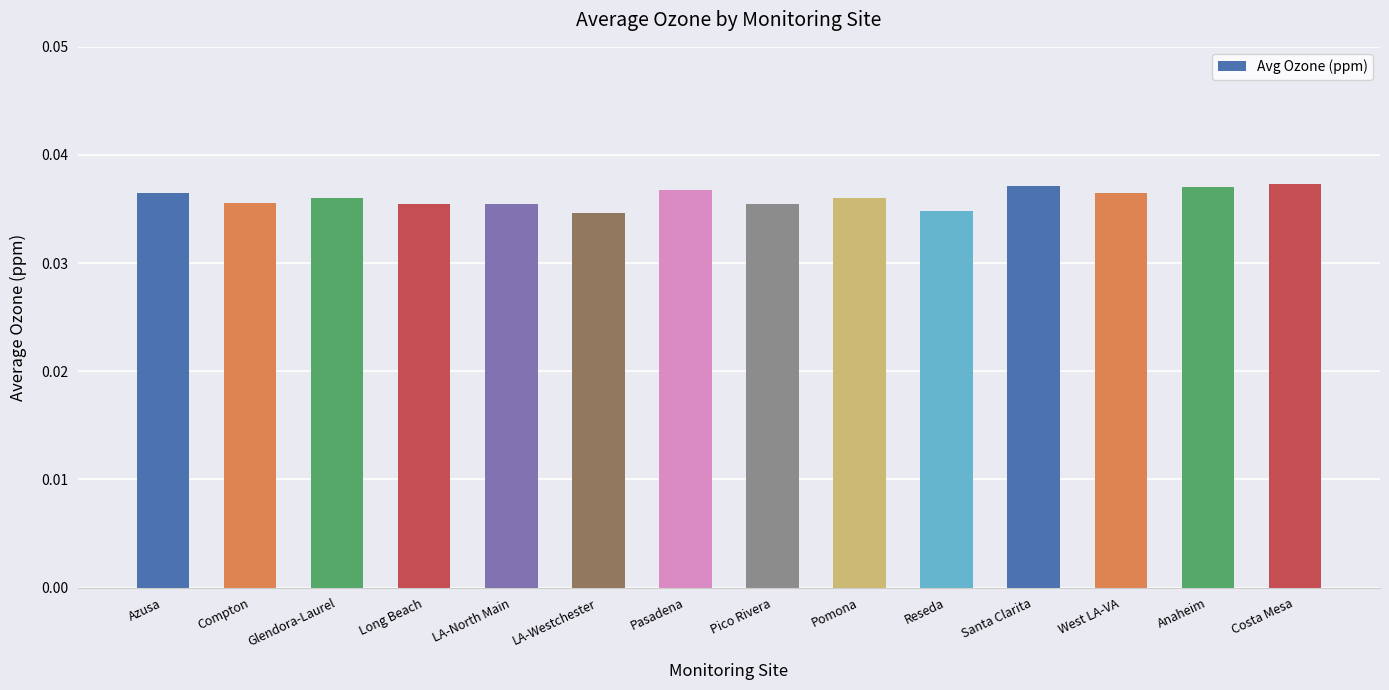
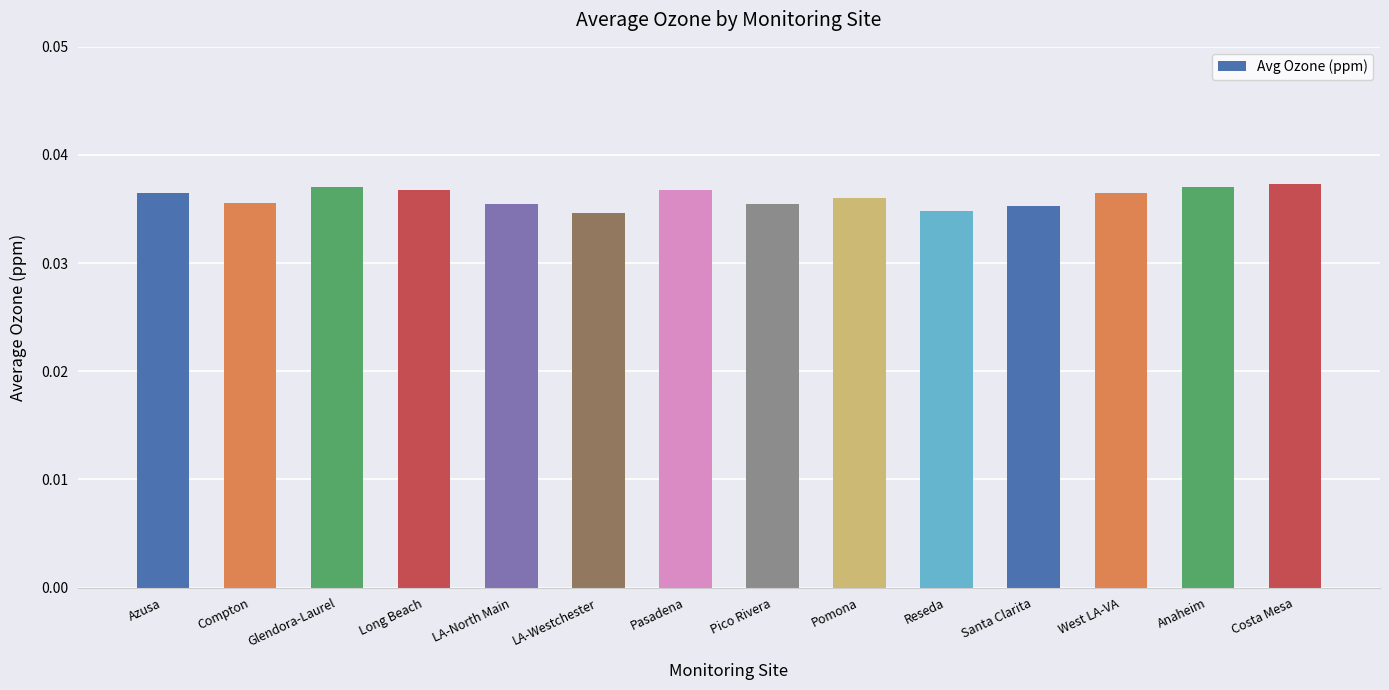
Glendora-Laurel: 0.036 -> 0.037
Long Beach: 0.0355 -> 0.0368
Santa Clarita: 0.0371 -> 0.0353
